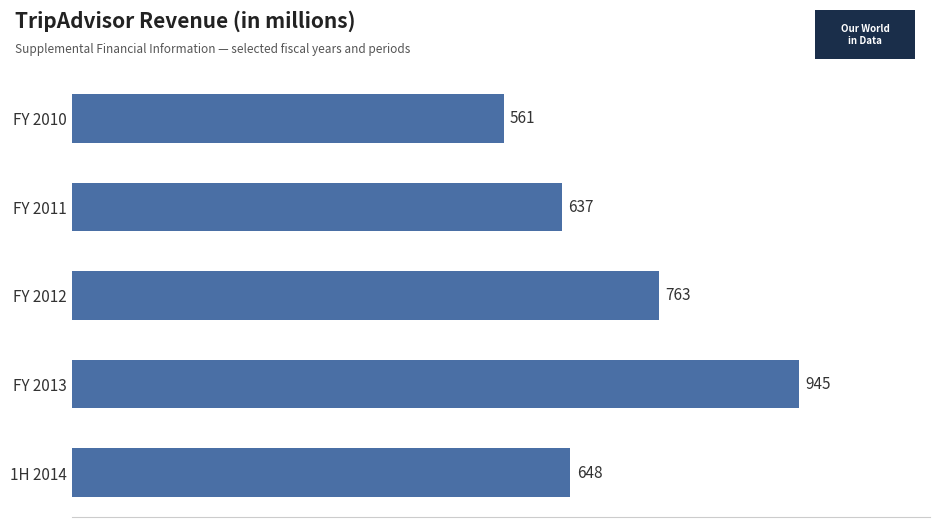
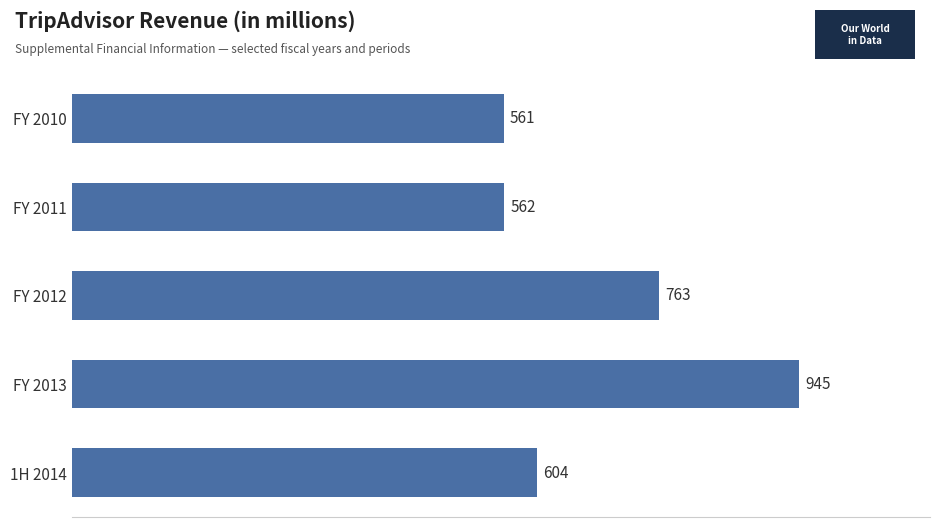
FY 2011: 637 -> 562
1H 2014: 648 -> 604
